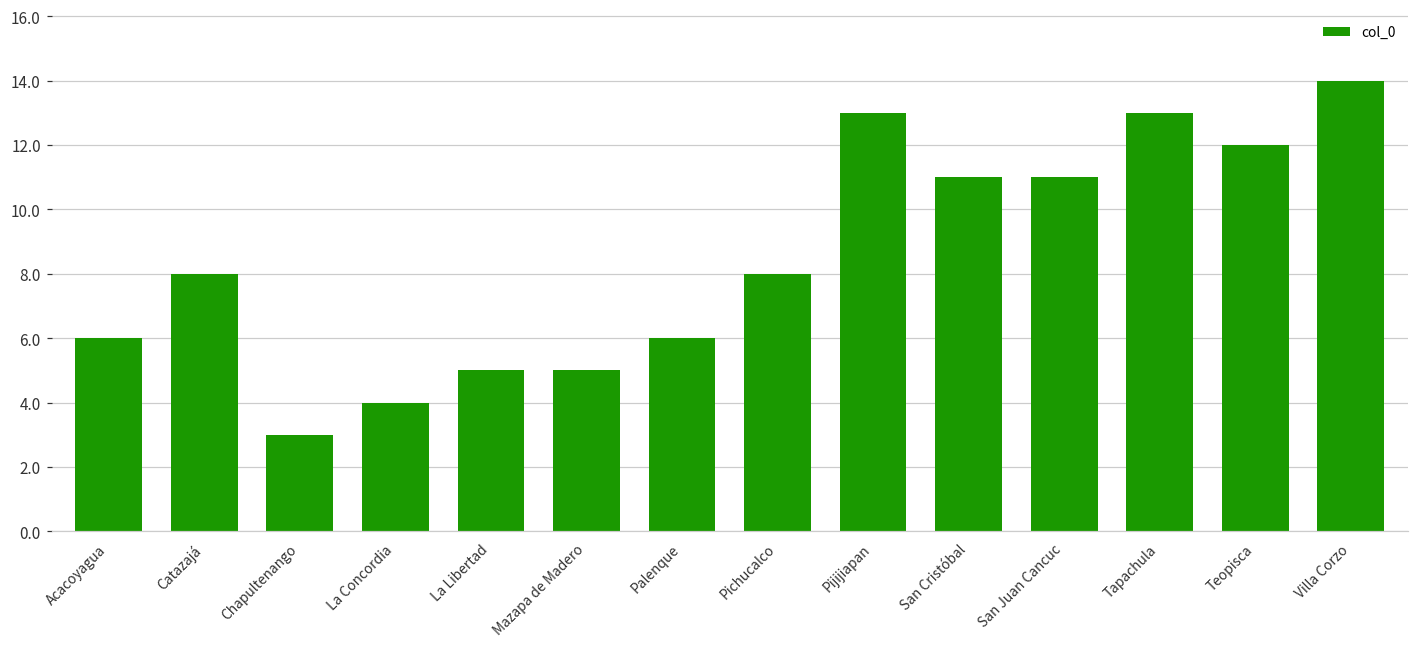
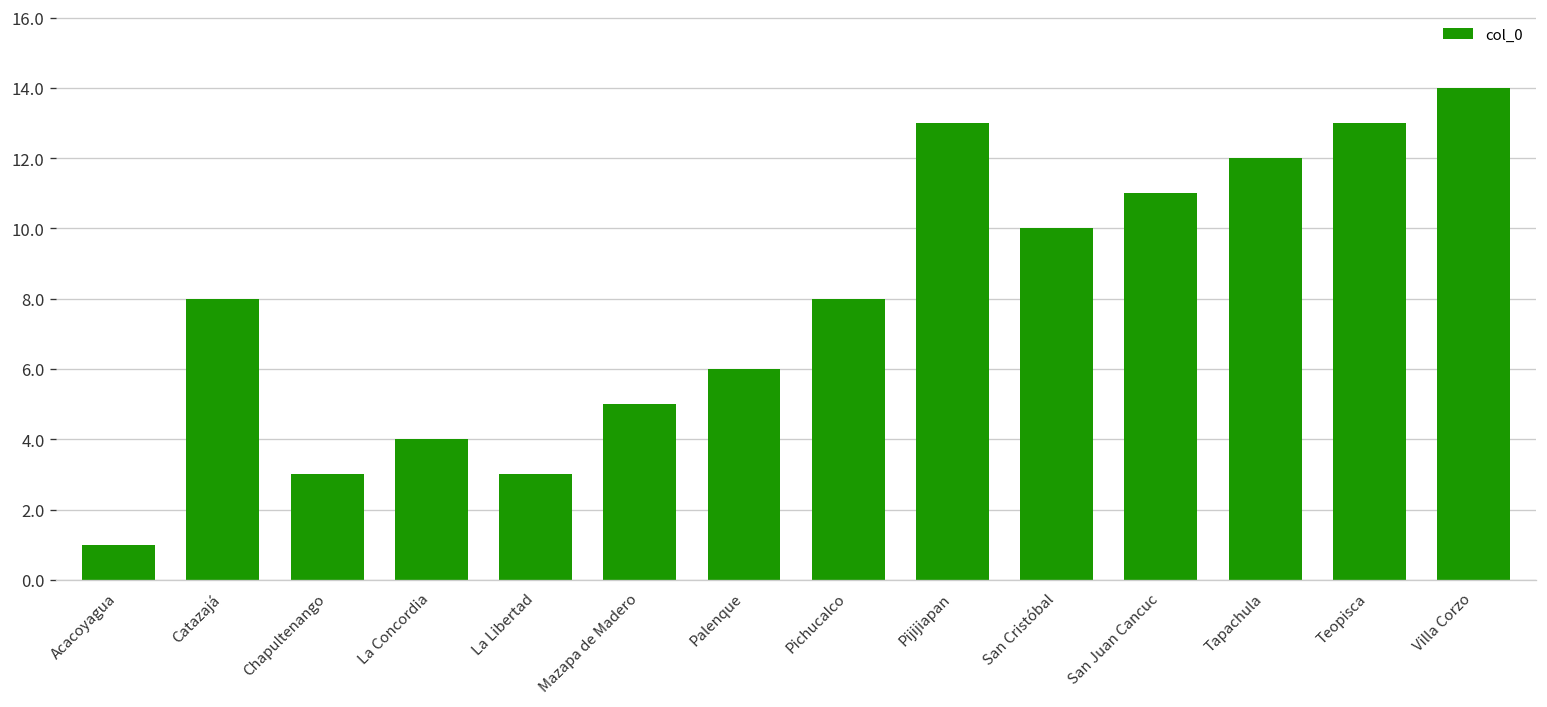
Acacoyagua: 6 -> 1
La Libertad: 5 -> 3
San Cristóbal: 11 -> 10
Tapachula: 13 -> 12
Teopisca: 12 -> 13
